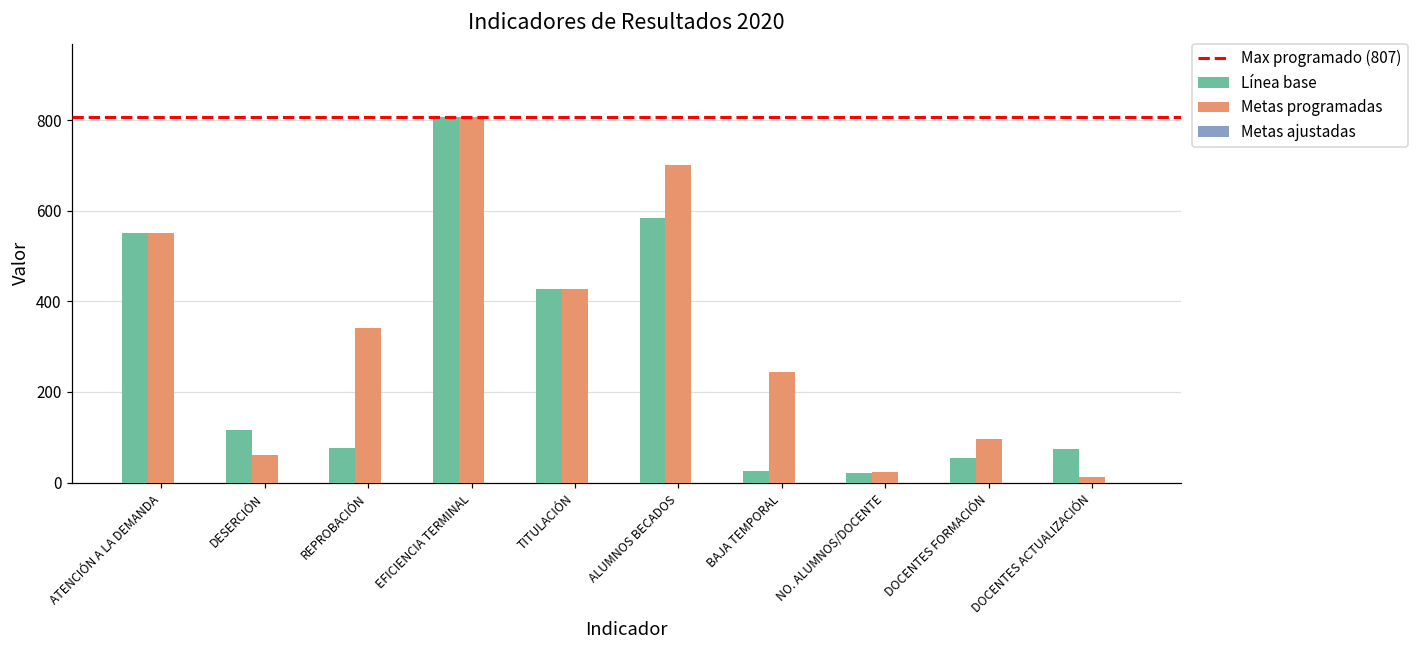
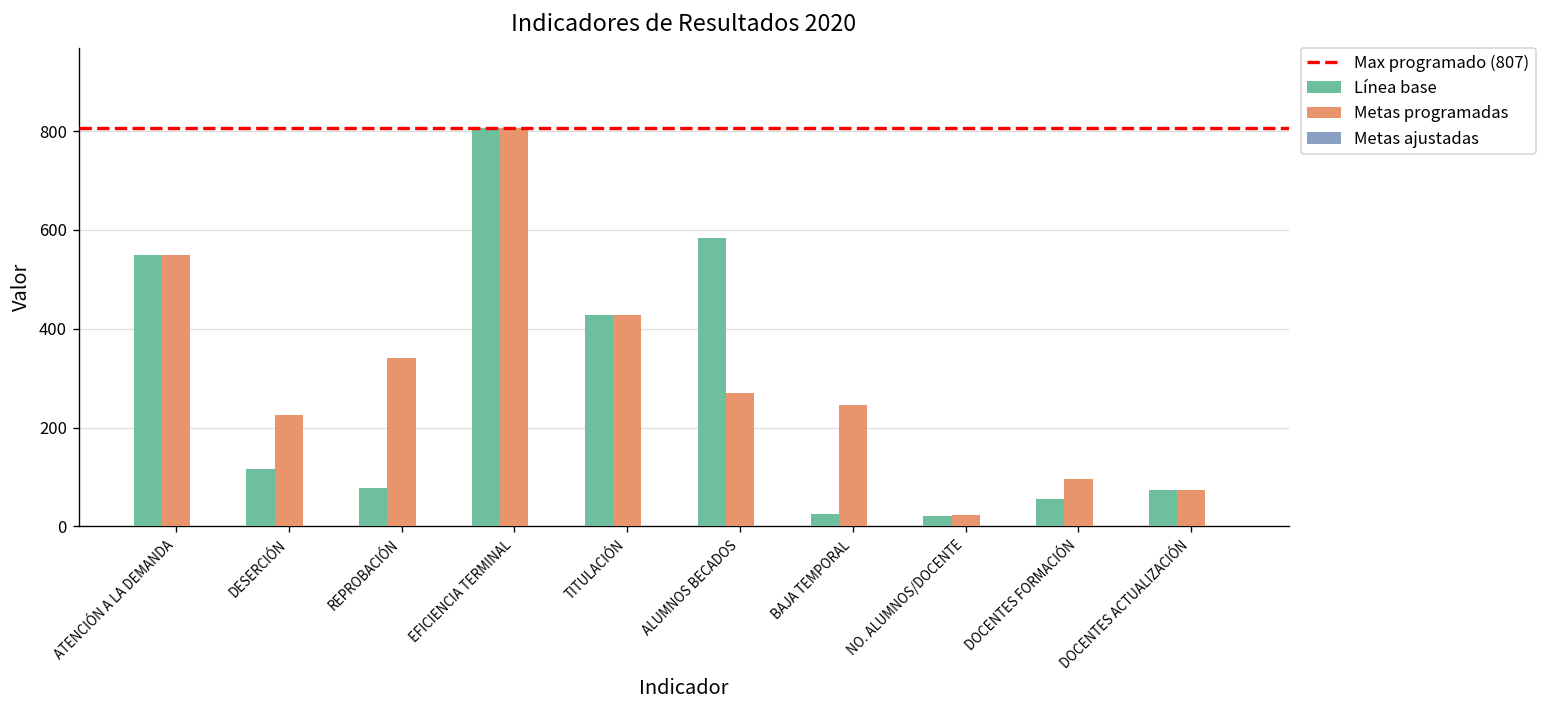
Metas programadas, DESERCIÓN: 60 -> 230
Metas programadas, ALUMNOS BECADOS: 700 -> 270
Metas programadas, DOCENTES ACTUALIZACIÓN: 10 -> 70
